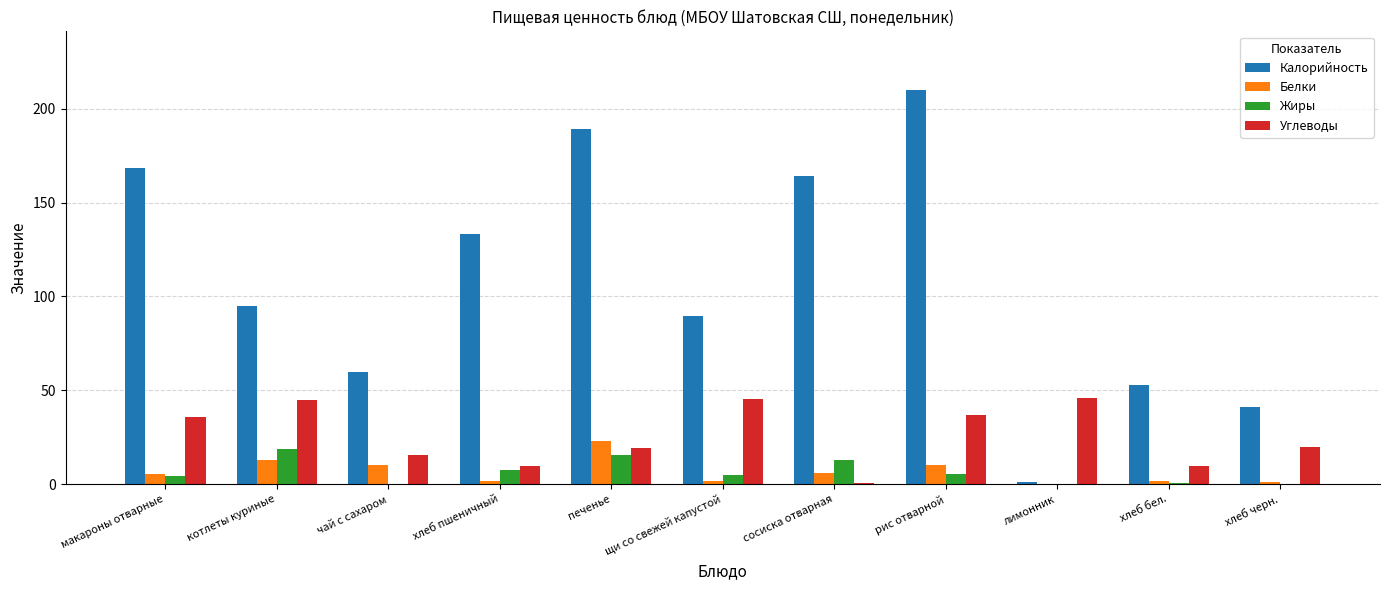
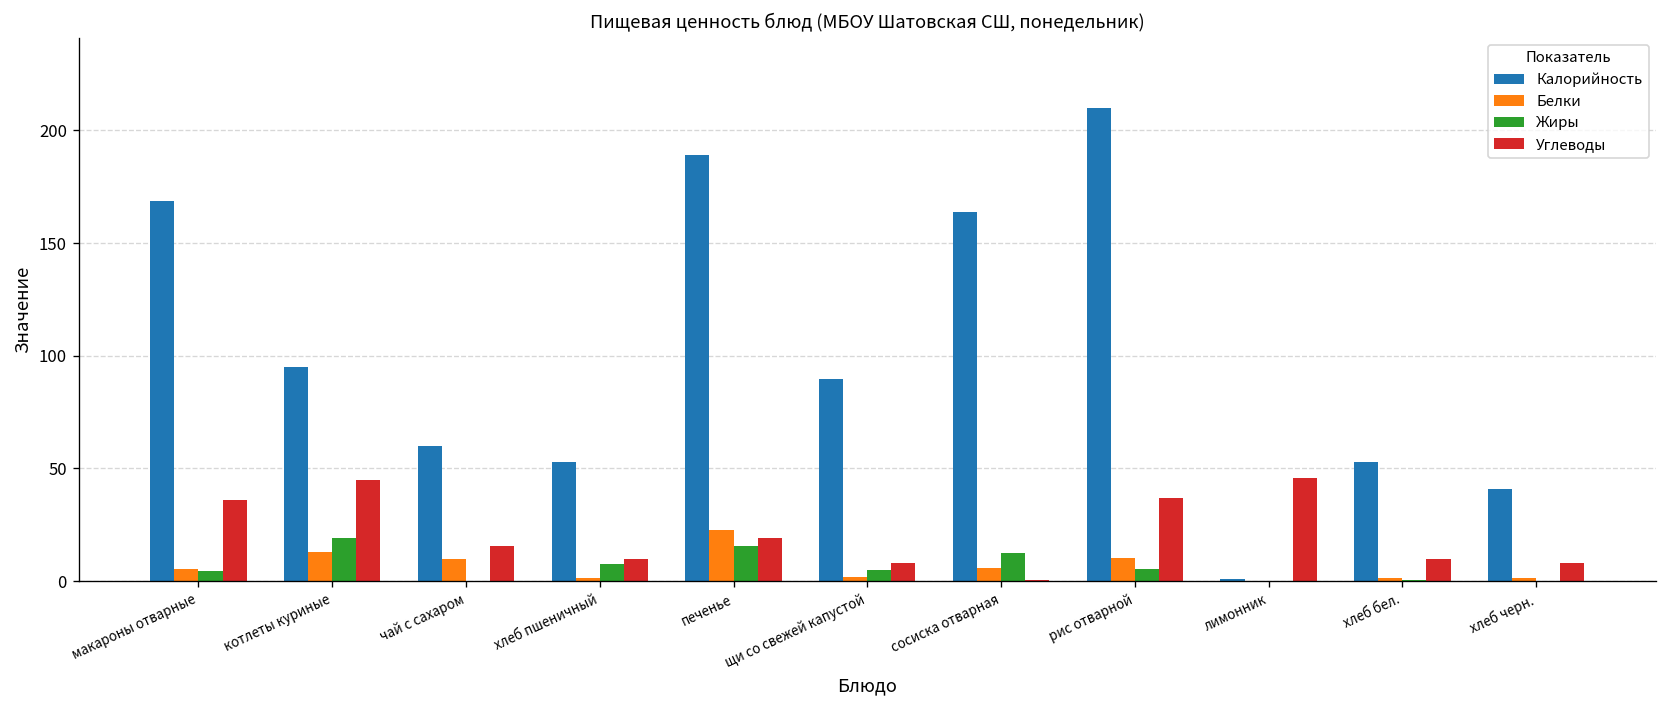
Калорийность, хлеб пшеничный: 133 -> 53
Углеводы, щи со свежей капустой: 46 -> 8
Углеводы, хлеб черн.: 20 -> 8
